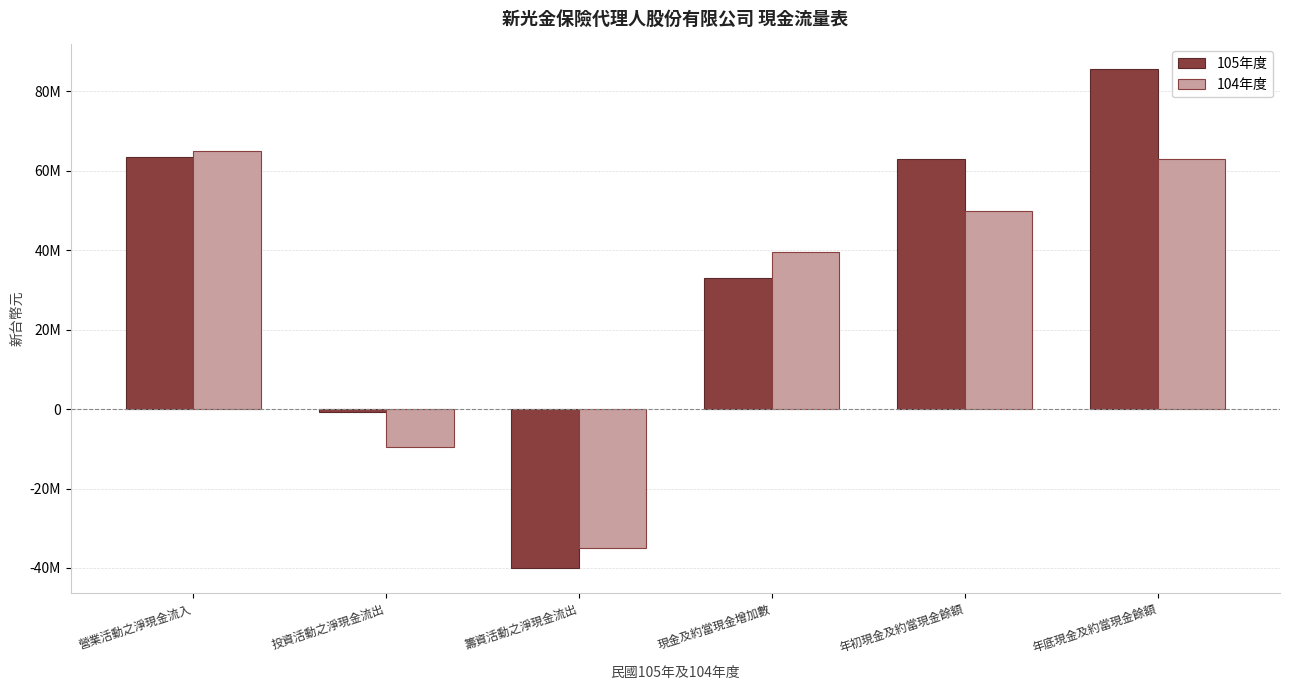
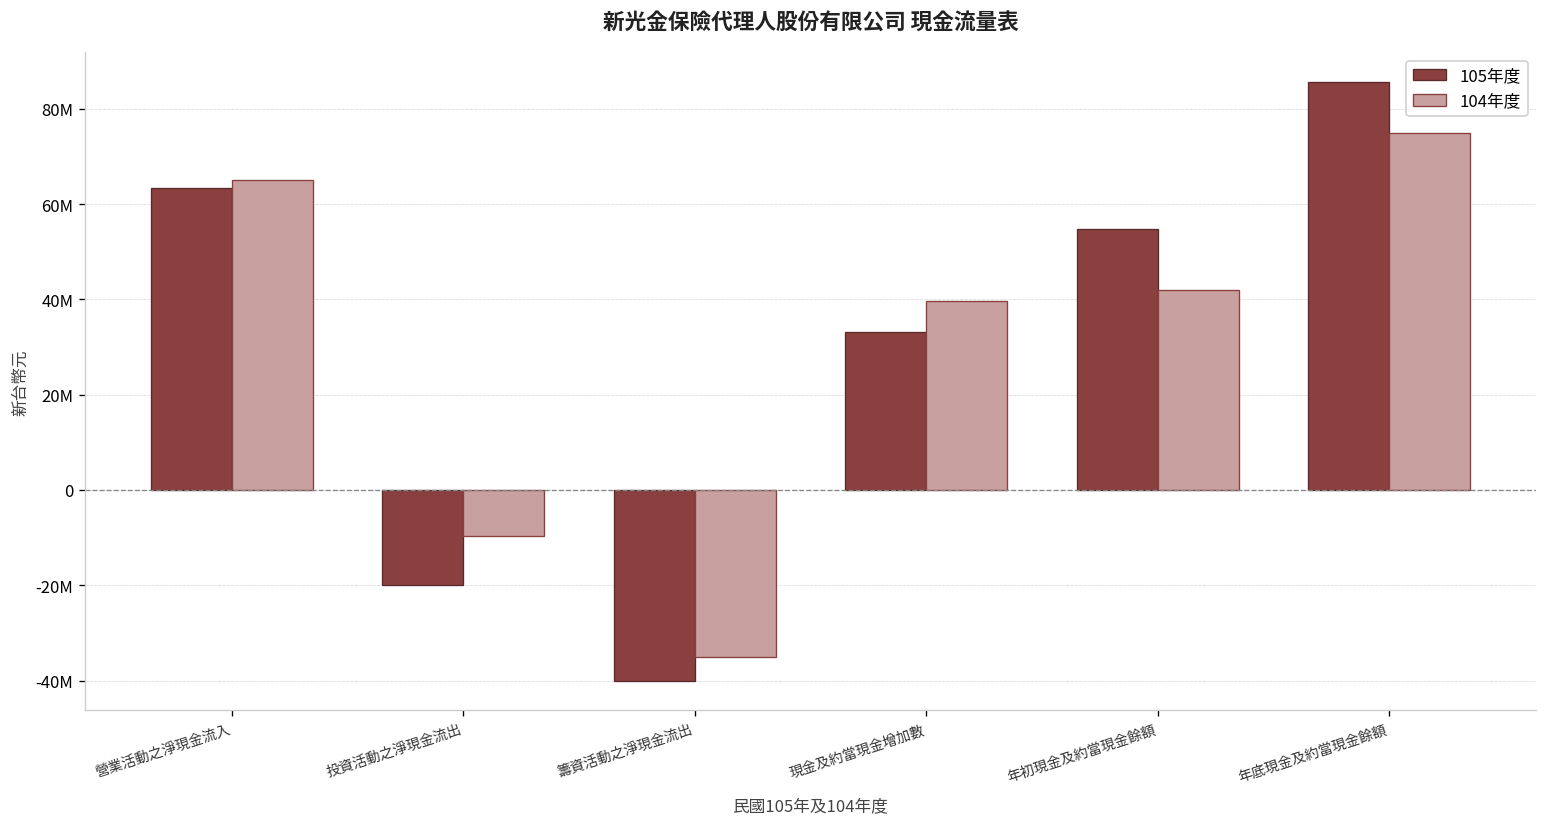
105年度, 投資活動之淨現金流出: -1000000 -> -20000000
105年度, 年初現金及約當現金餘額: 63000000 -> 55000000
104年度, 年初現金及約當現金餘額: 50000000 -> 42000000
104年度, 年底現金及約當現金餘額: 63000000 -> 75000000
